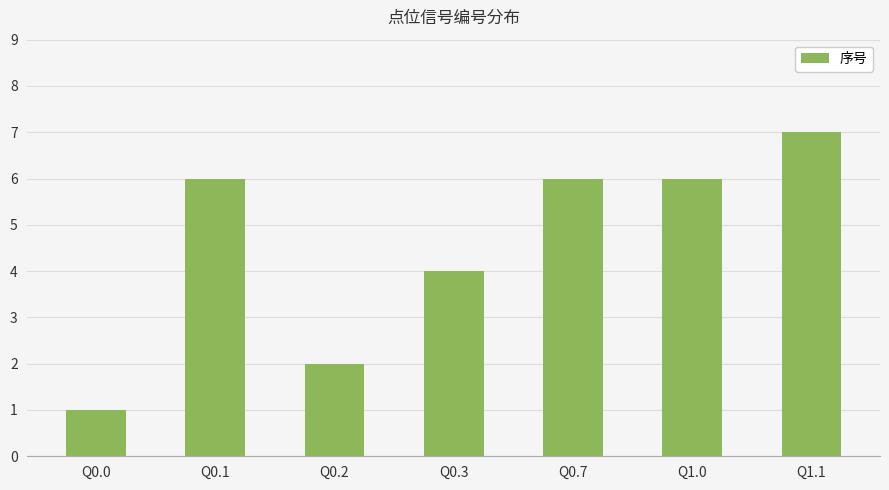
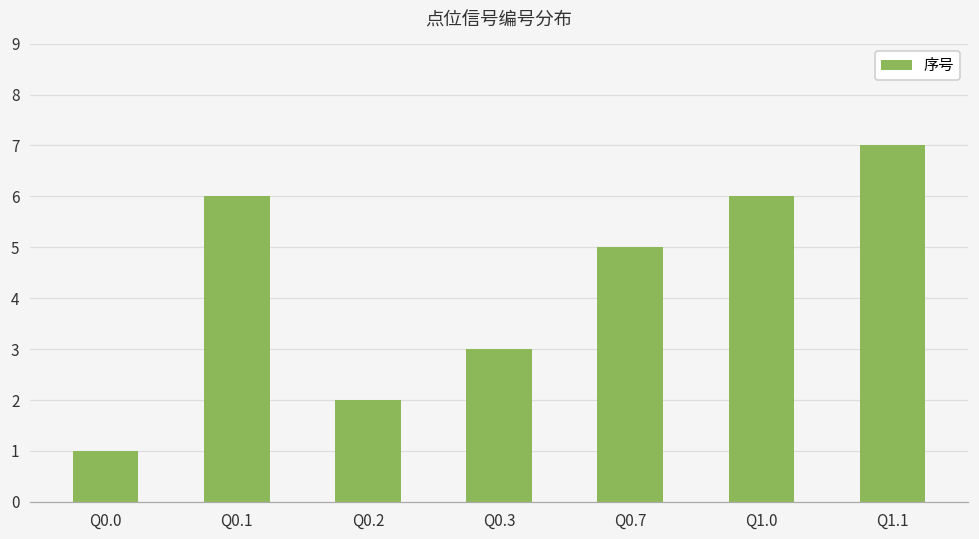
Q0.3: 4 -> 3
Q0.7: 6 -> 5
